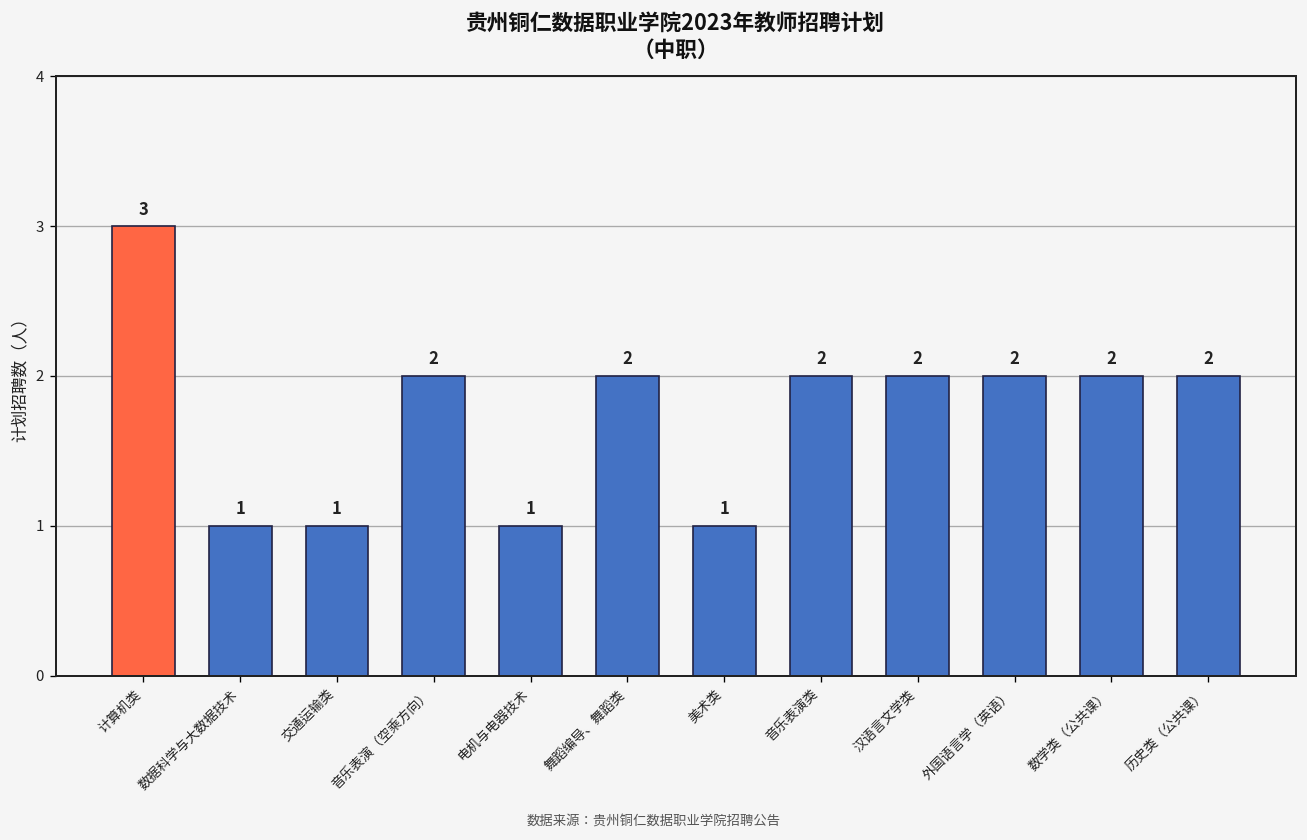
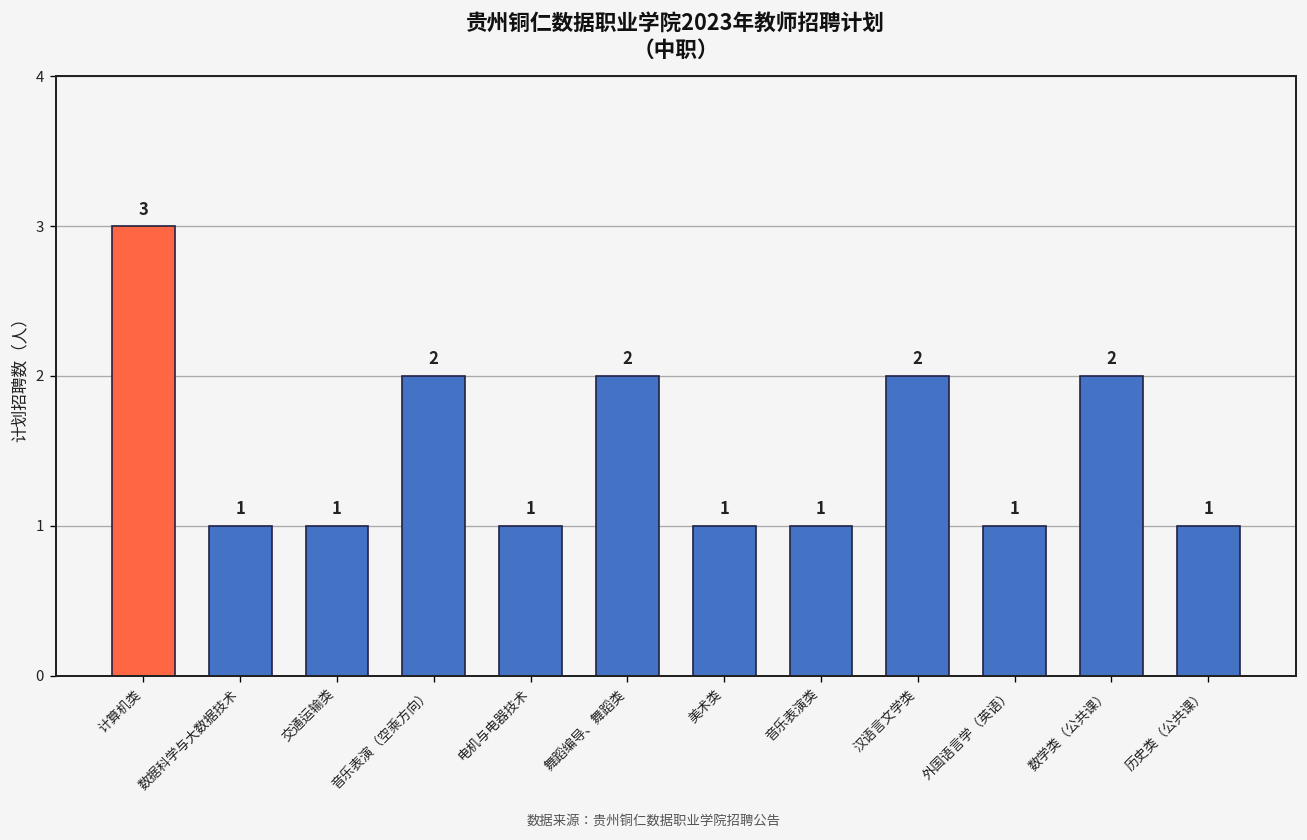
音乐表演类: 2 -> 1
外国语言学（英语）: 2 -> 1
历史类（公共课）: 2 -> 1
